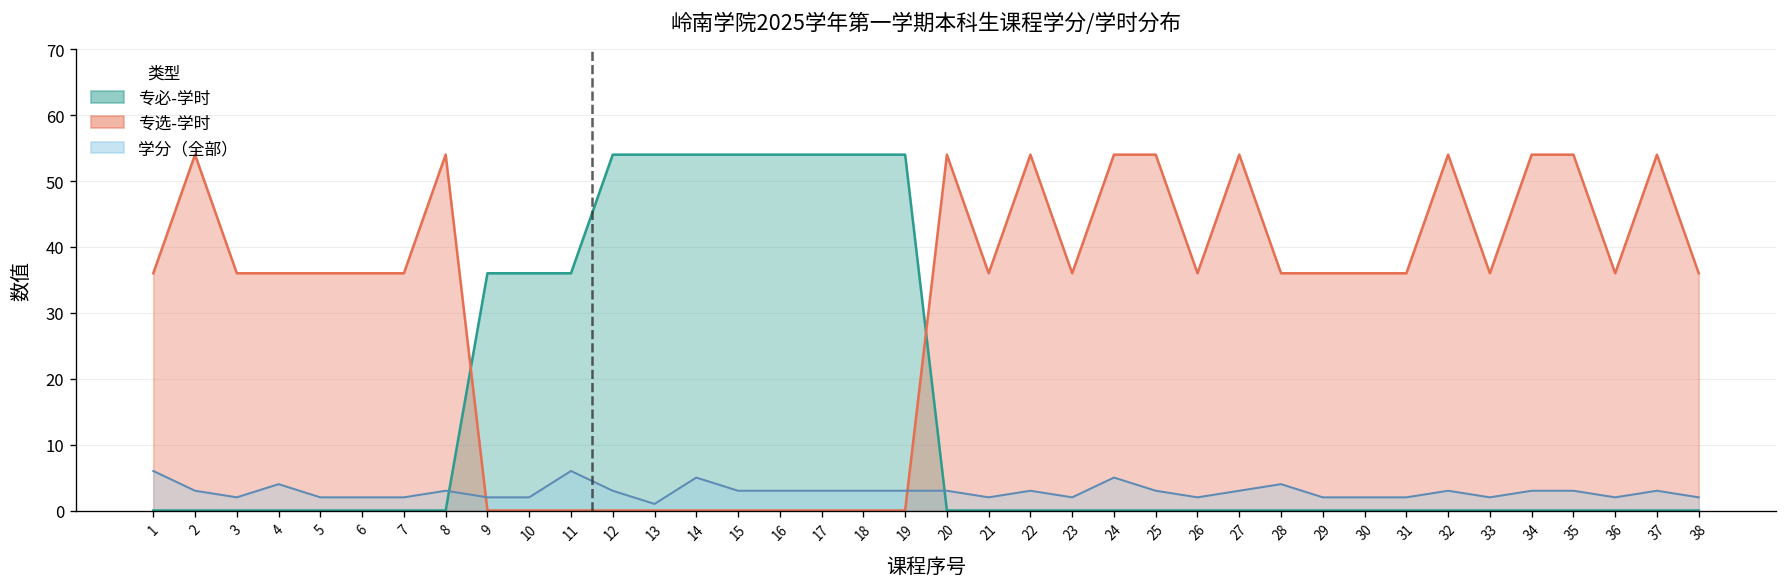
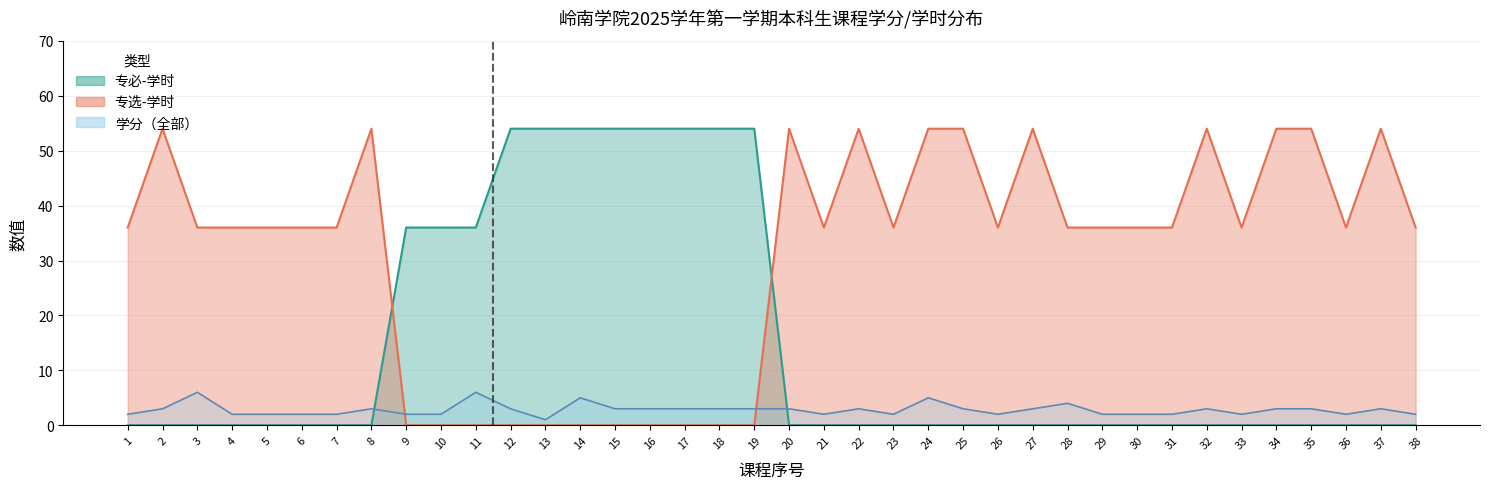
学分（全部）, 1: 6 -> 2
学分（全部）, 3: 2 -> 6
学分（全部）, 4: 4 -> 2
